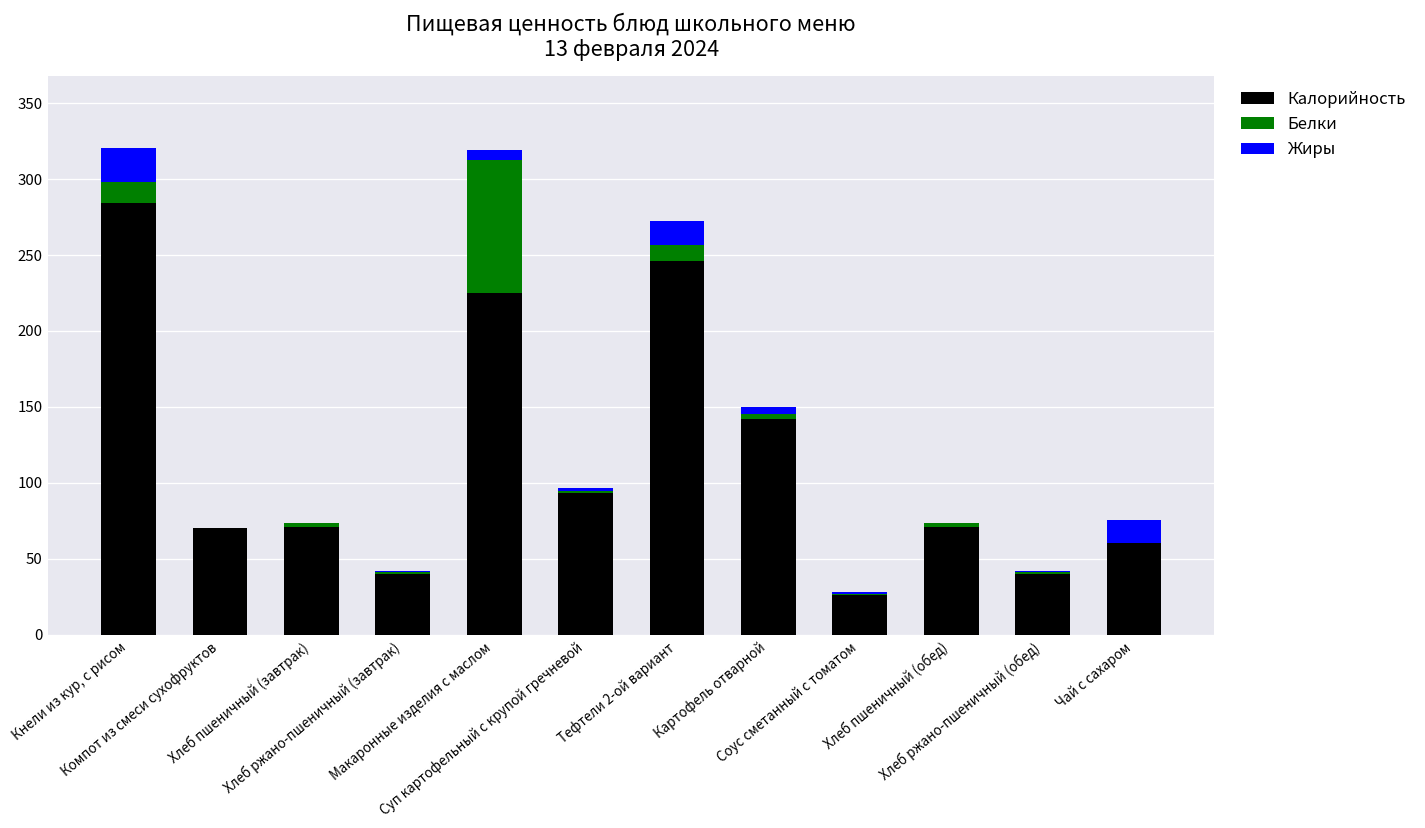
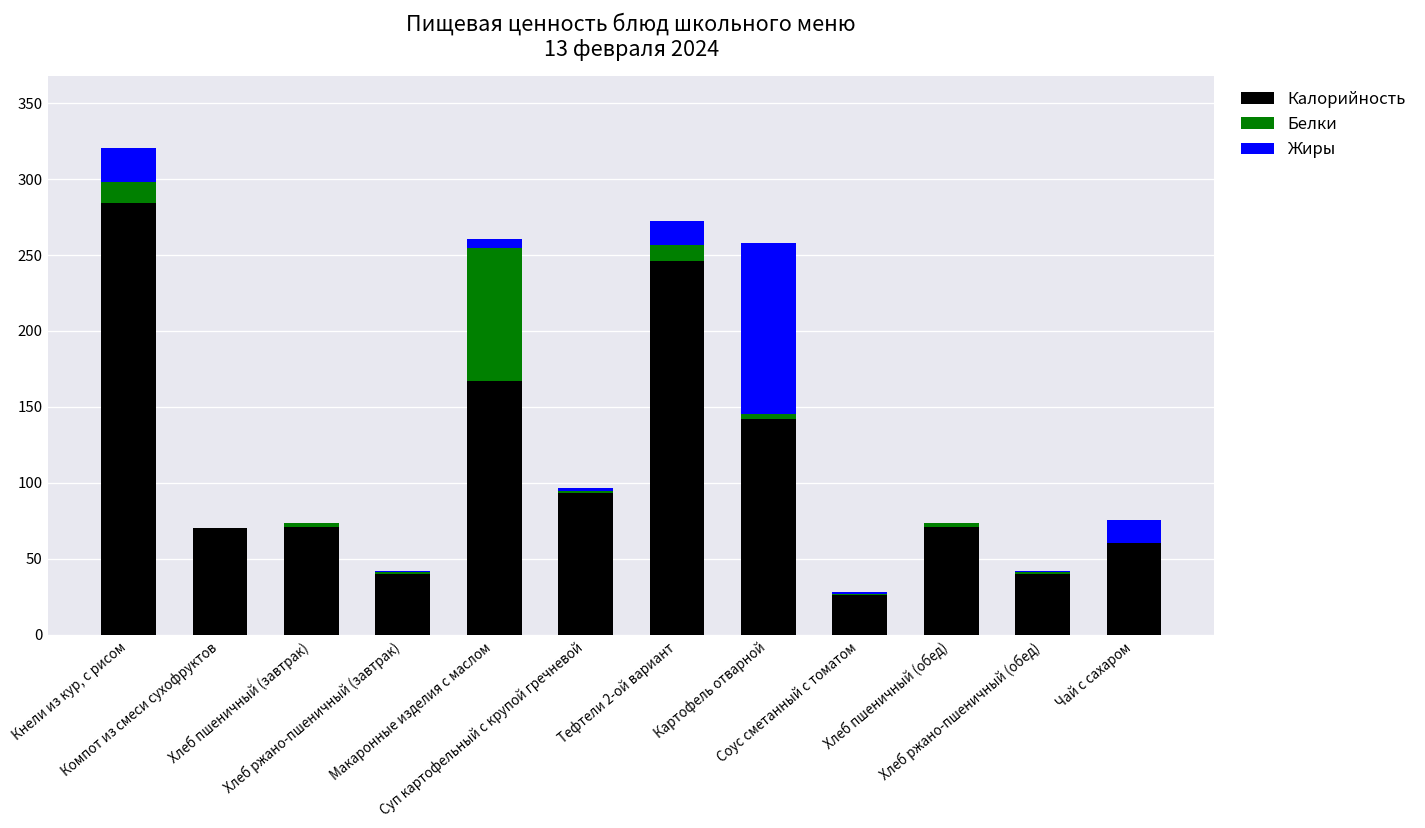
Калорийность, Макаронные изделия с маслом: 225 -> 167
Жиры, Картофель отварной: 5 -> 113
